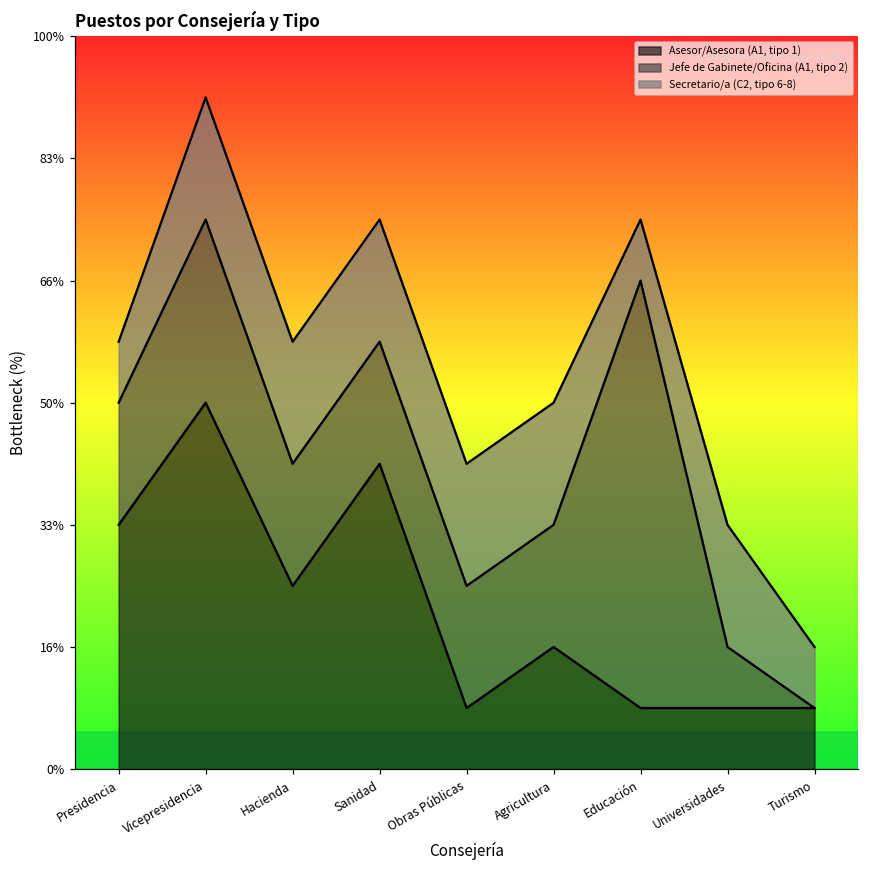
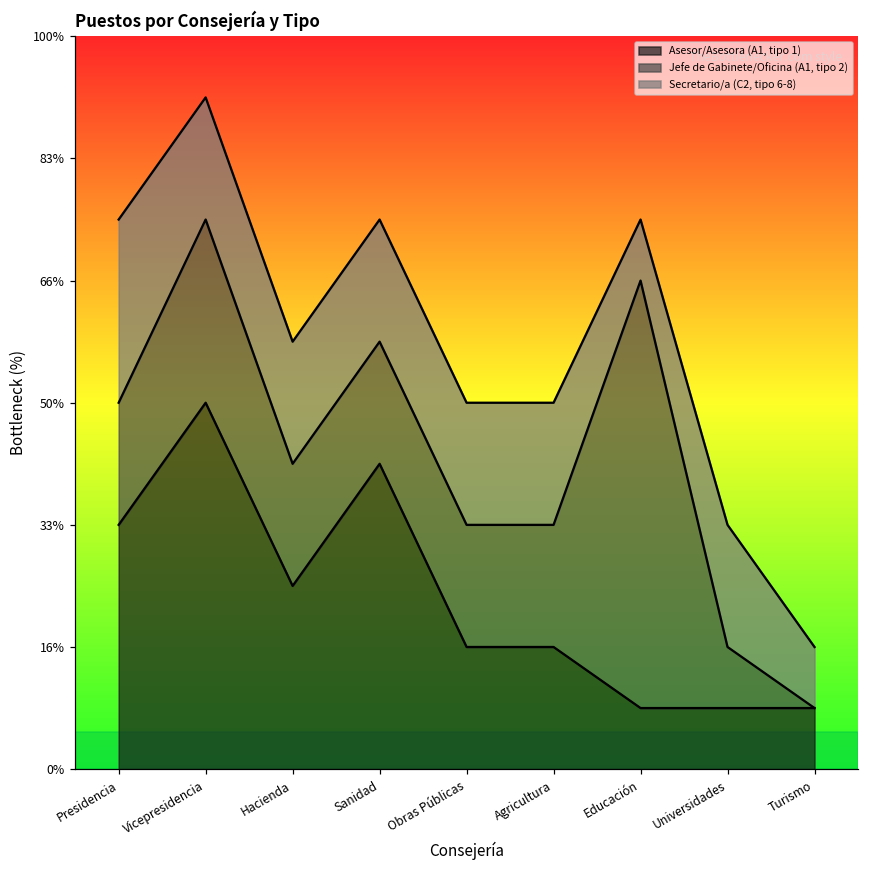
Secretario/a (C2, tipo 6-8), Presidencia: 8% -> 25%
Asesor/Asesora (A1, tipo 1), Obras Públicas: 8% -> 17%
